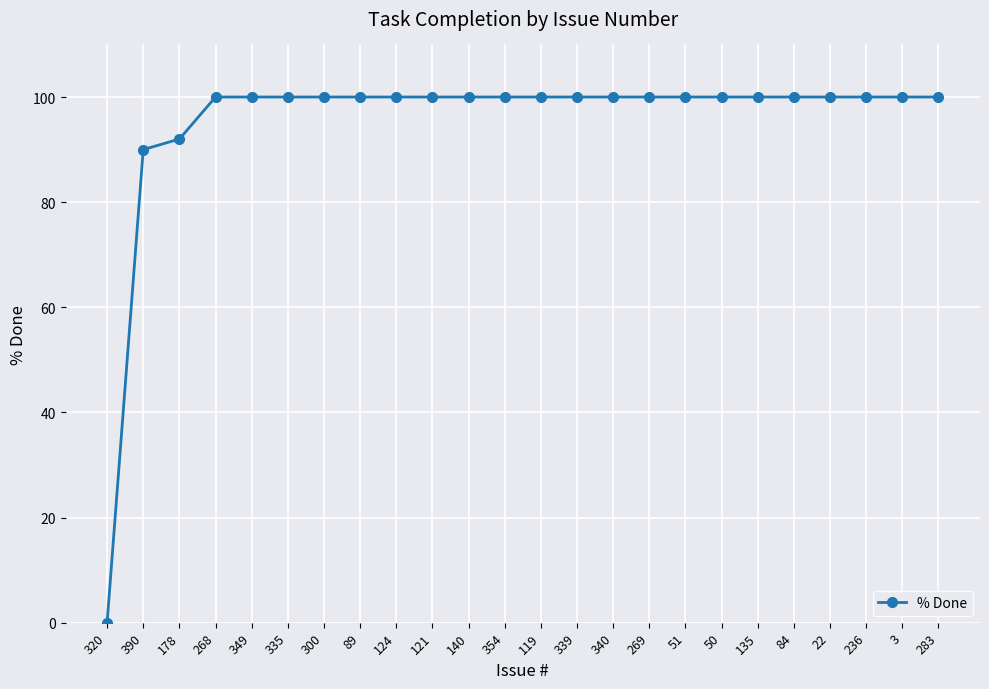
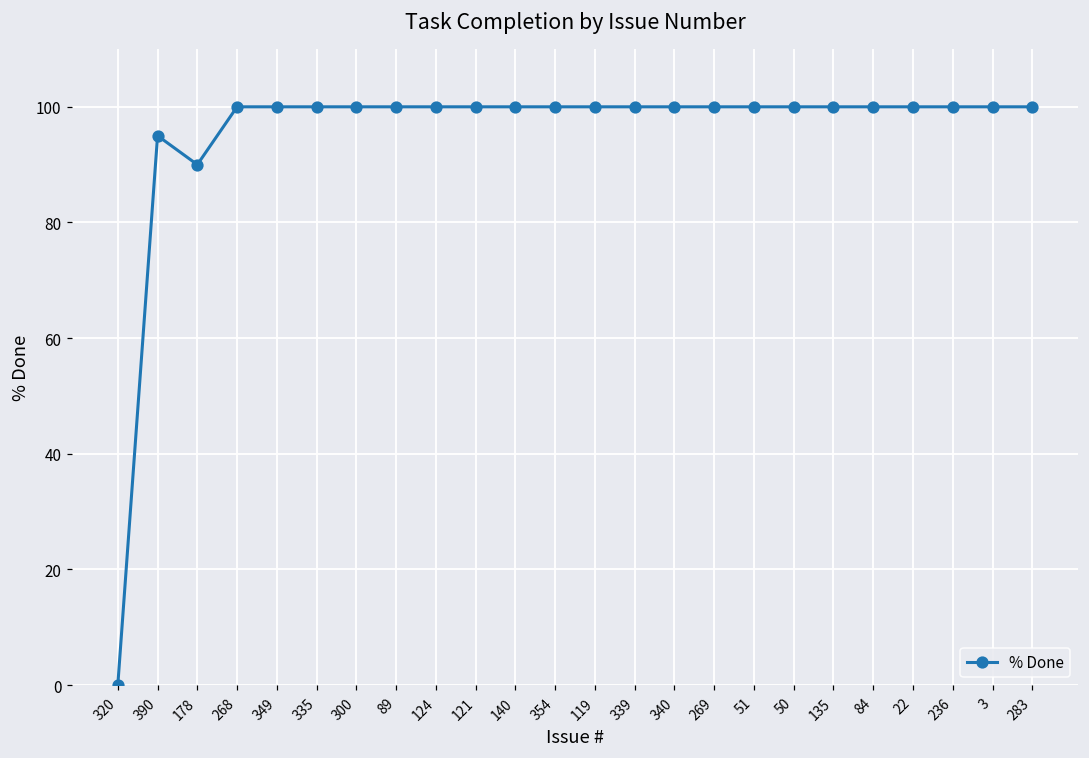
390: 90 -> 95
178: 92 -> 90
